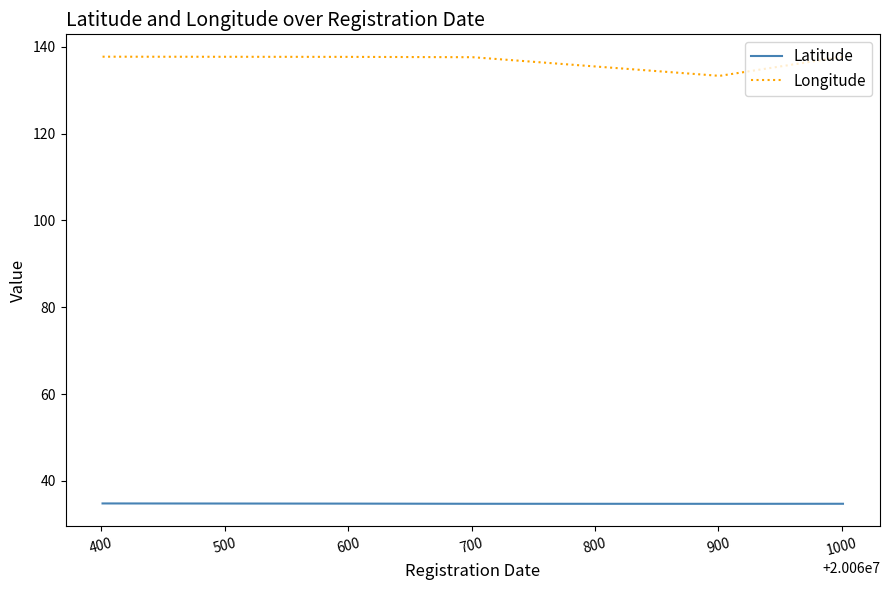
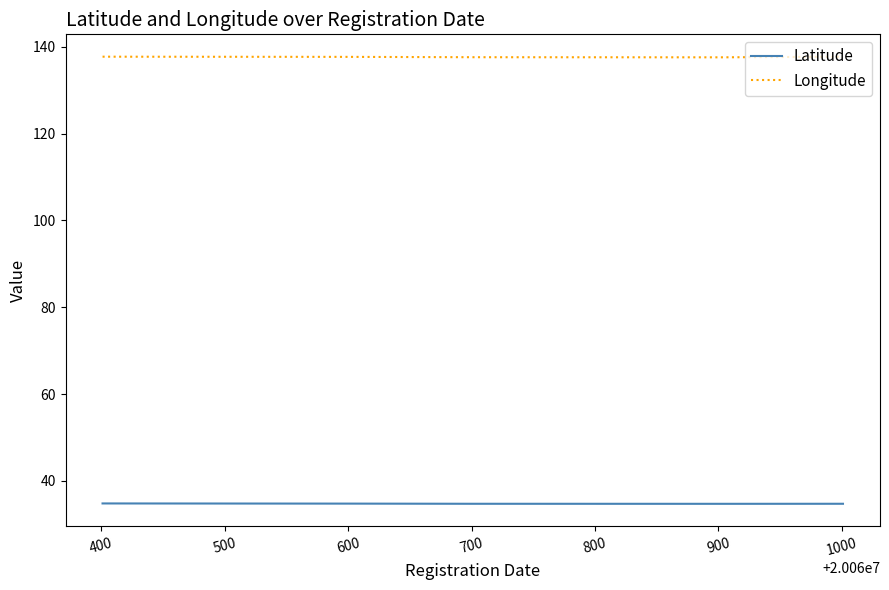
Longitude, 900: 133 -> 138
